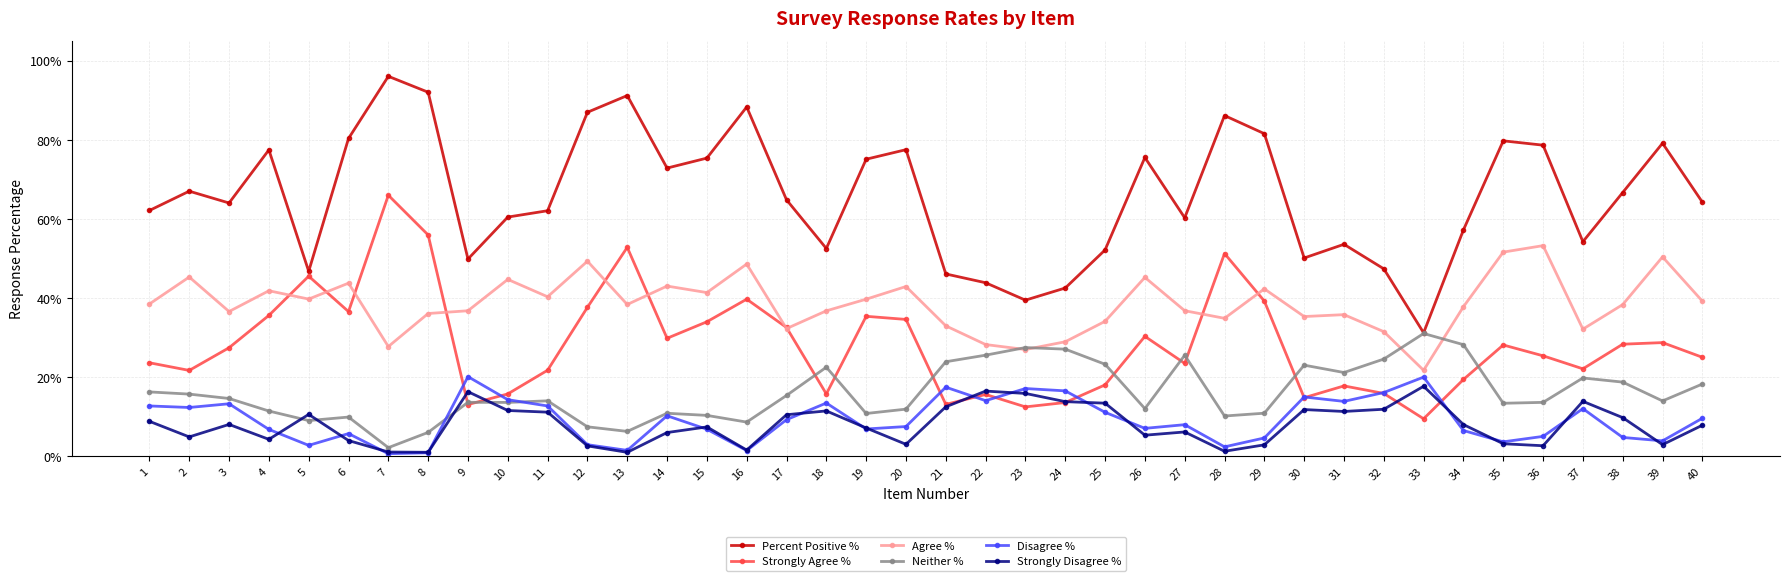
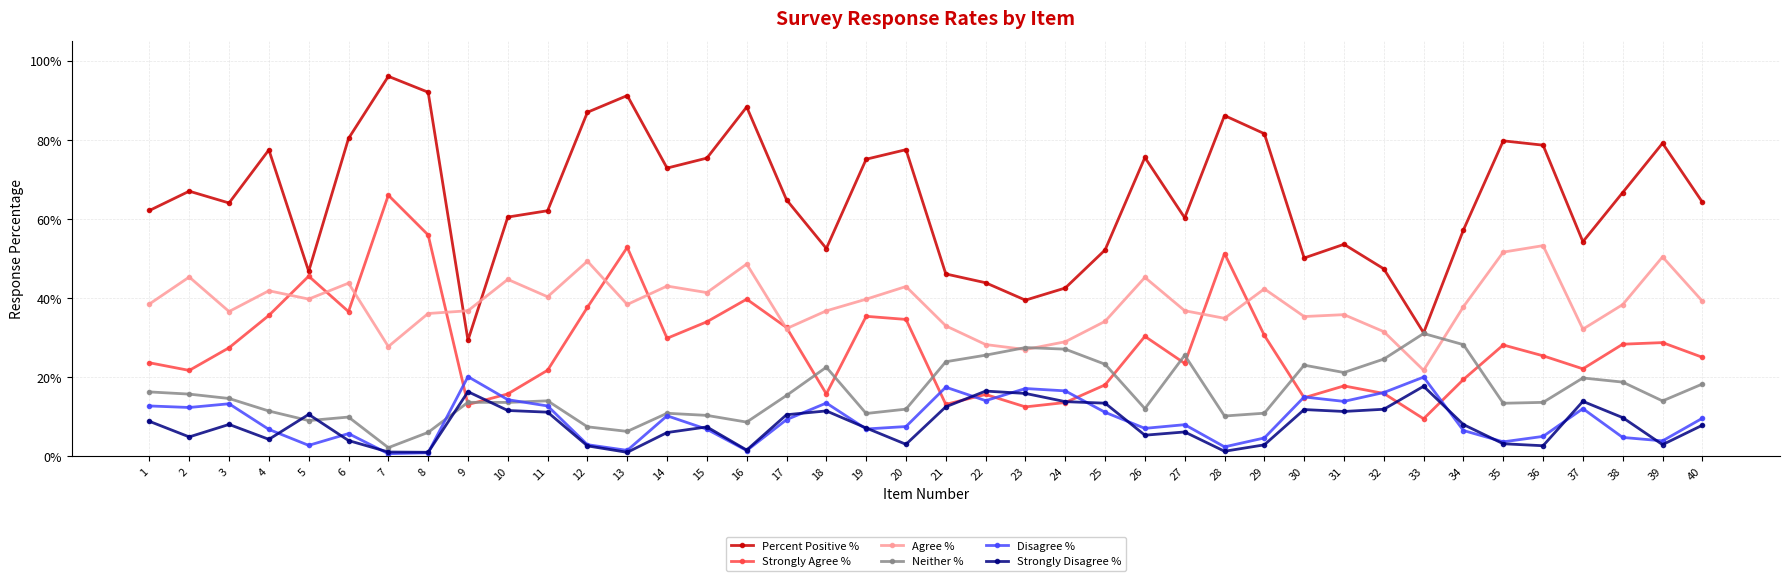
Percent Positive %, 9: 50% -> 29%
Strongly Agree %, 29: 39% -> 31%
